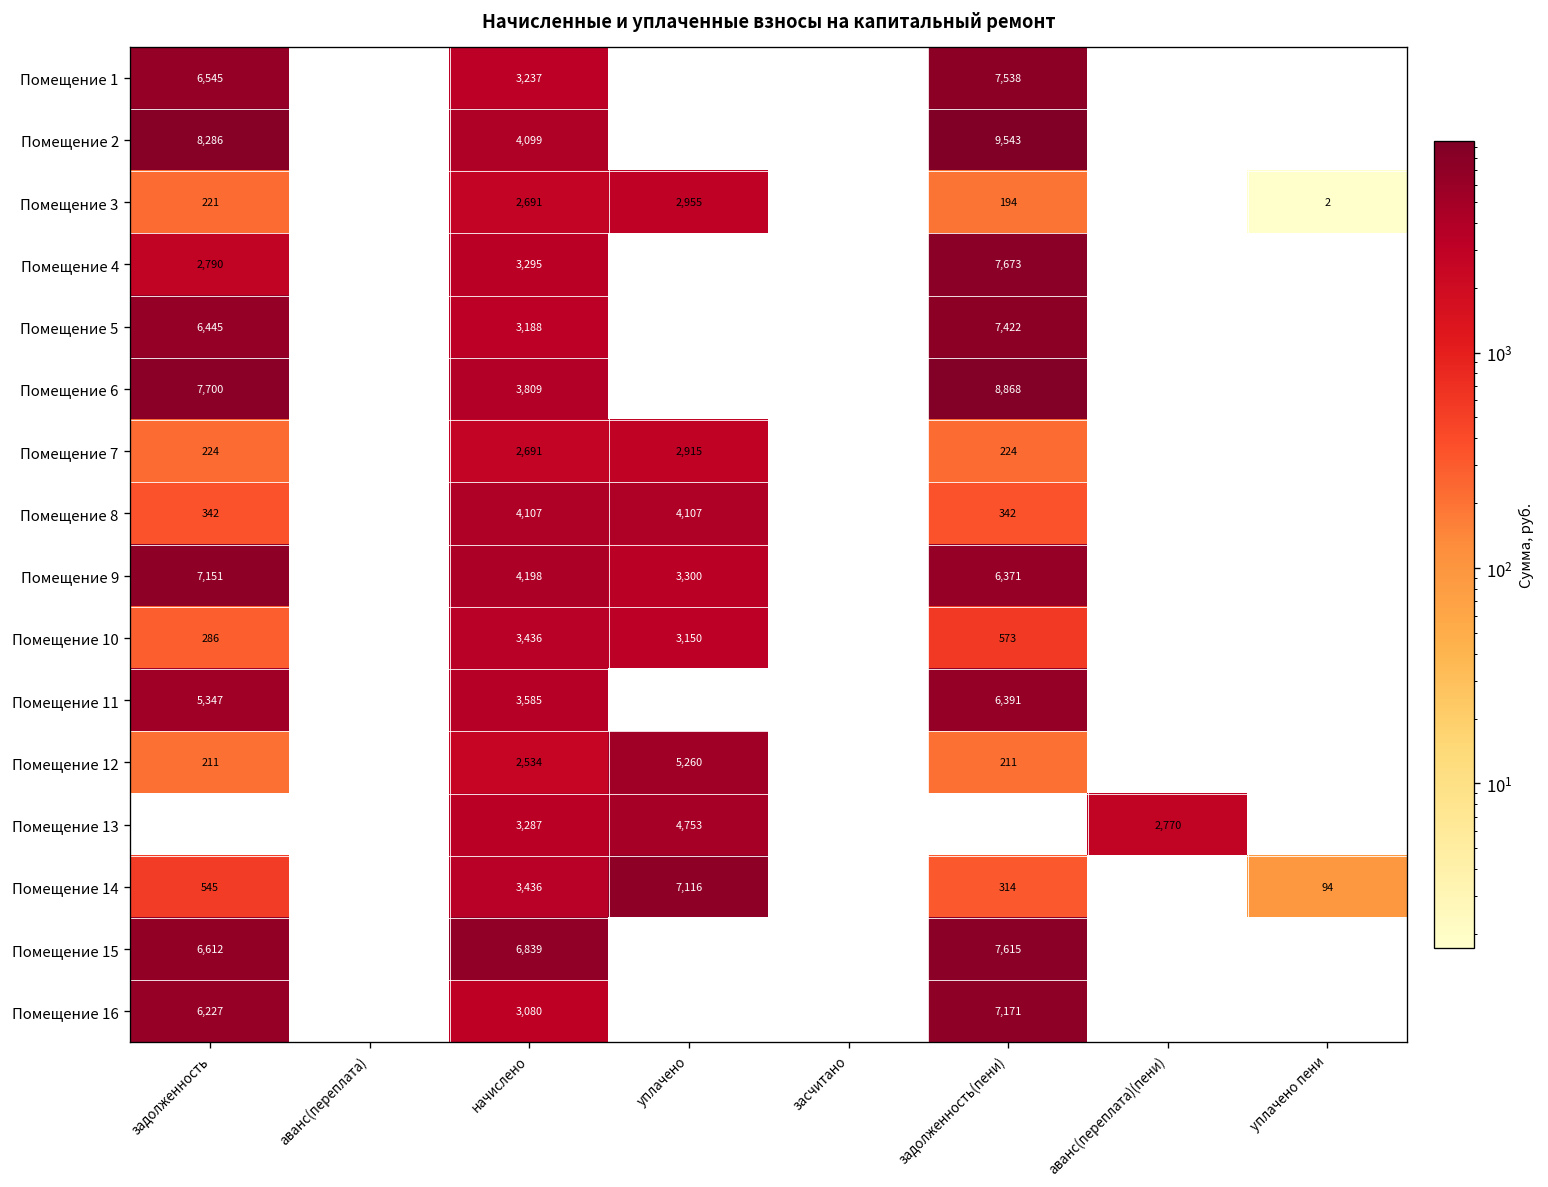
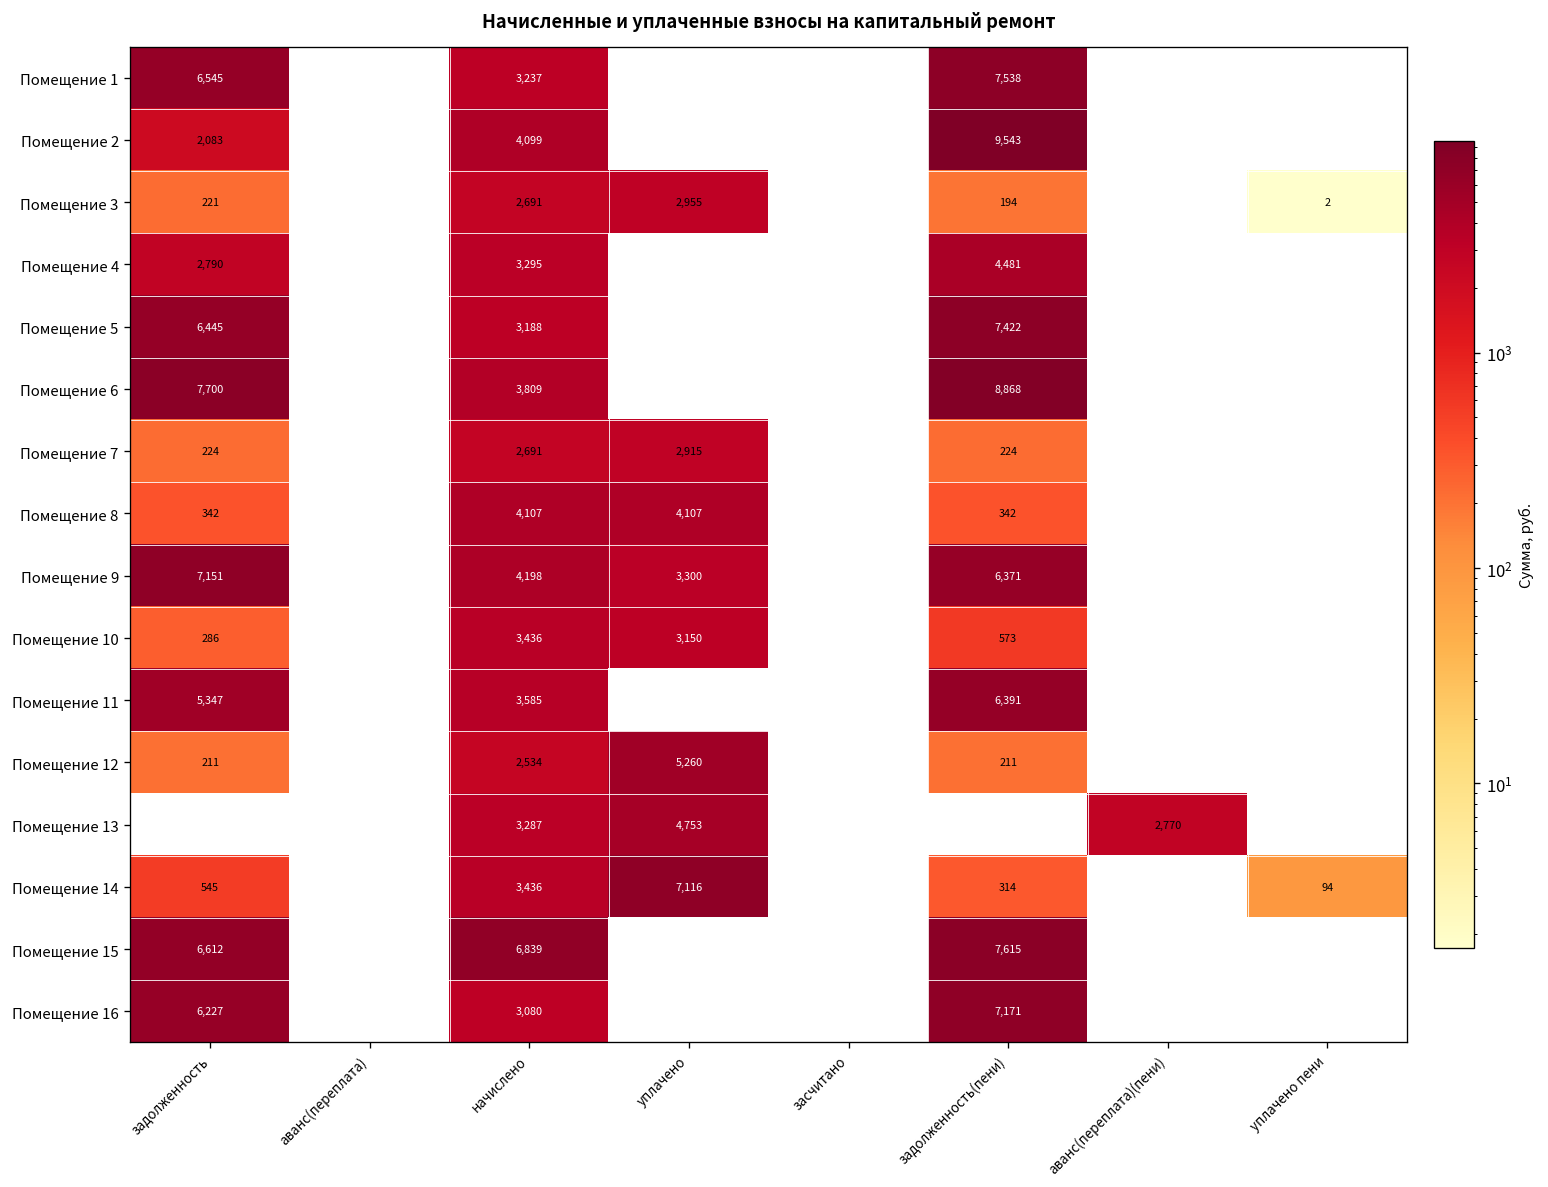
Помещение 2, задолженность: 8,286 -> 2,083
Помещение 4, задолженность(пени): 7,673 -> 4,481
